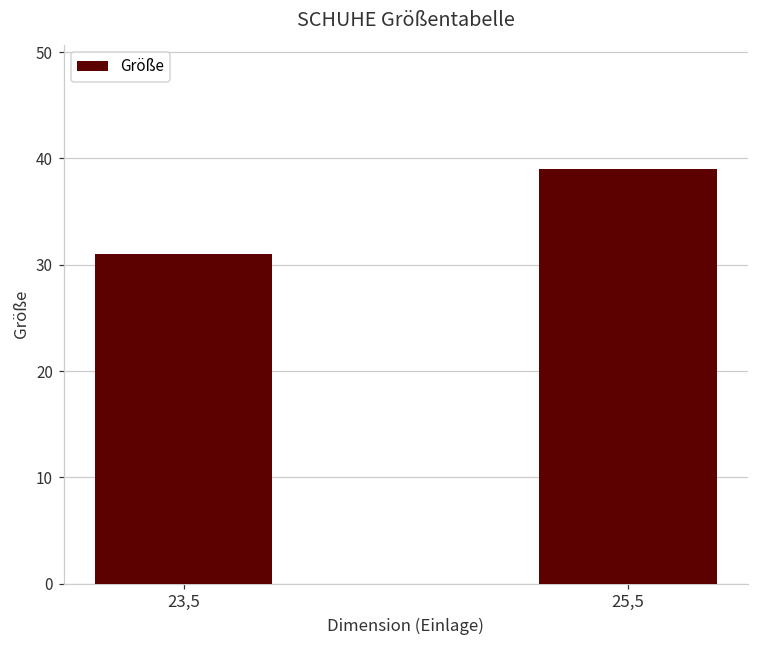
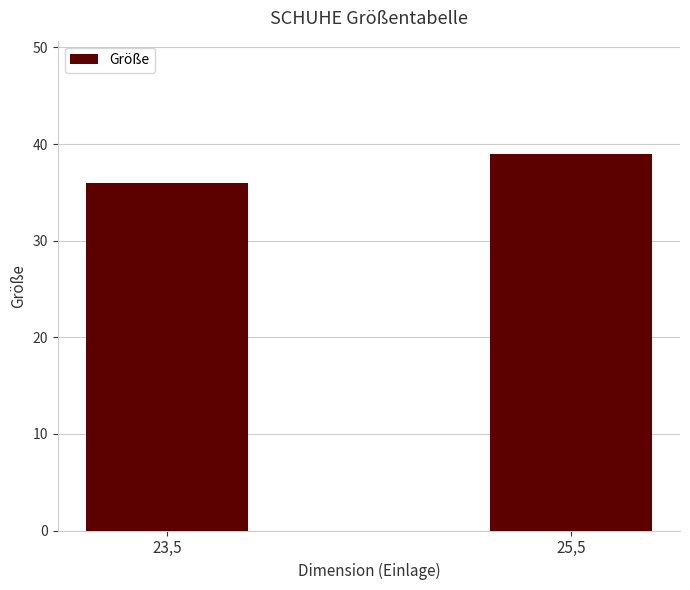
23,5: 31 -> 36
